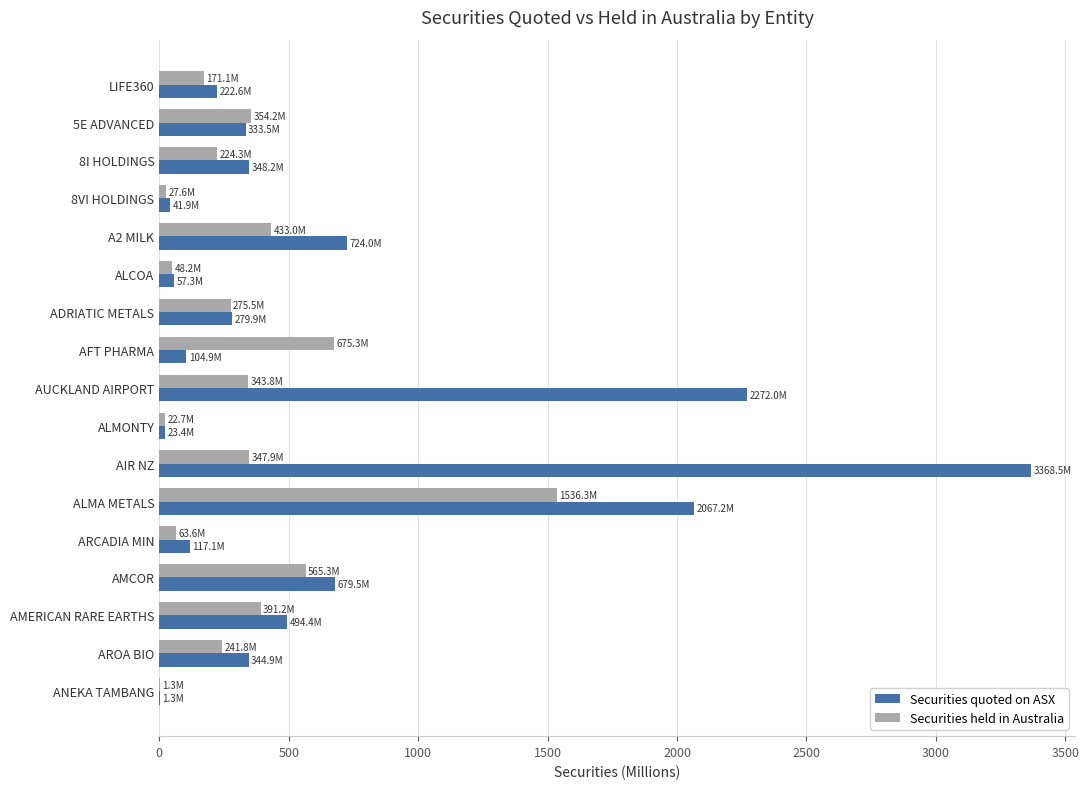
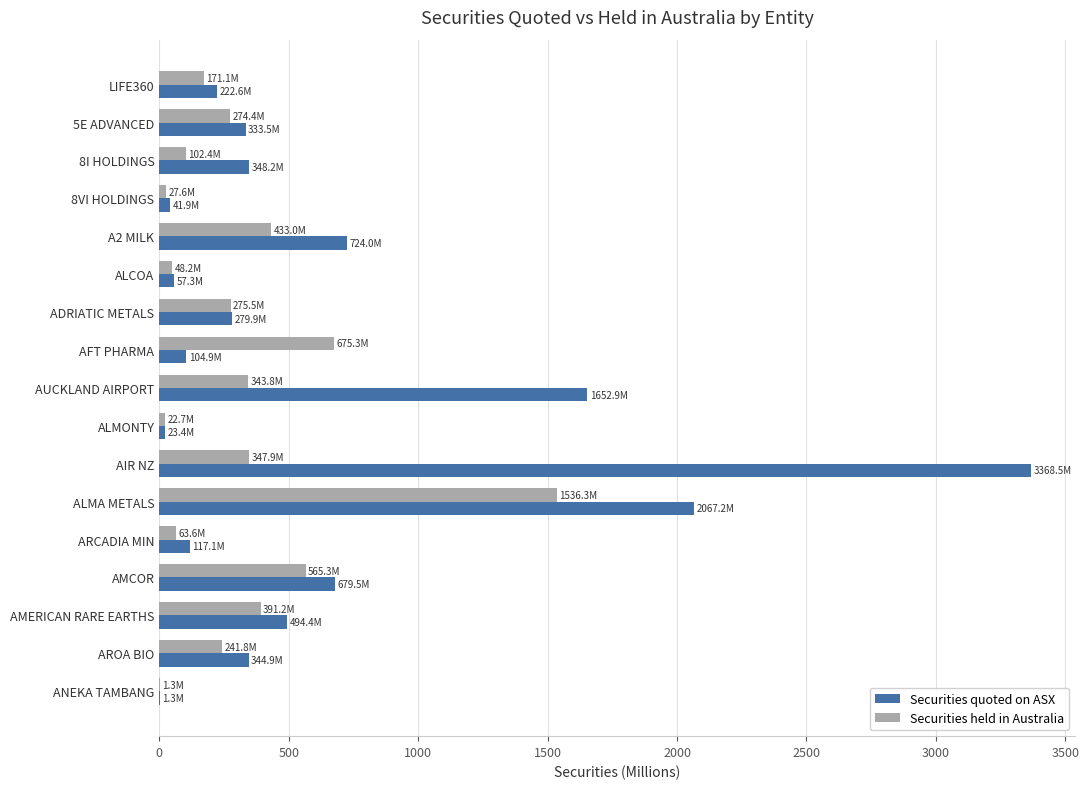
Securities held in Australia, 5E ADVANCED: 354.2M -> 274.4M
Securities held in Australia, 8I HOLDINGS: 224.3M -> 102.4M
Securities quoted on ASX, AUCKLAND AIRPORT: 2272.0M -> 1652.9M
